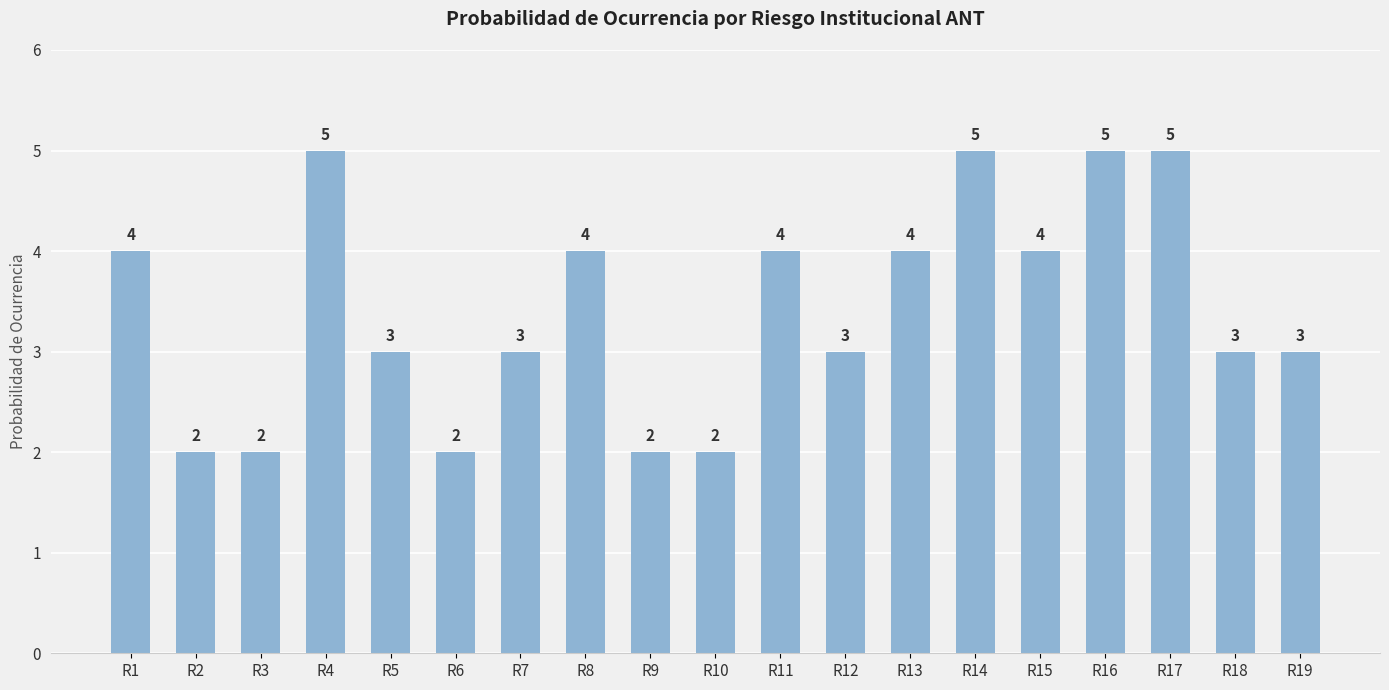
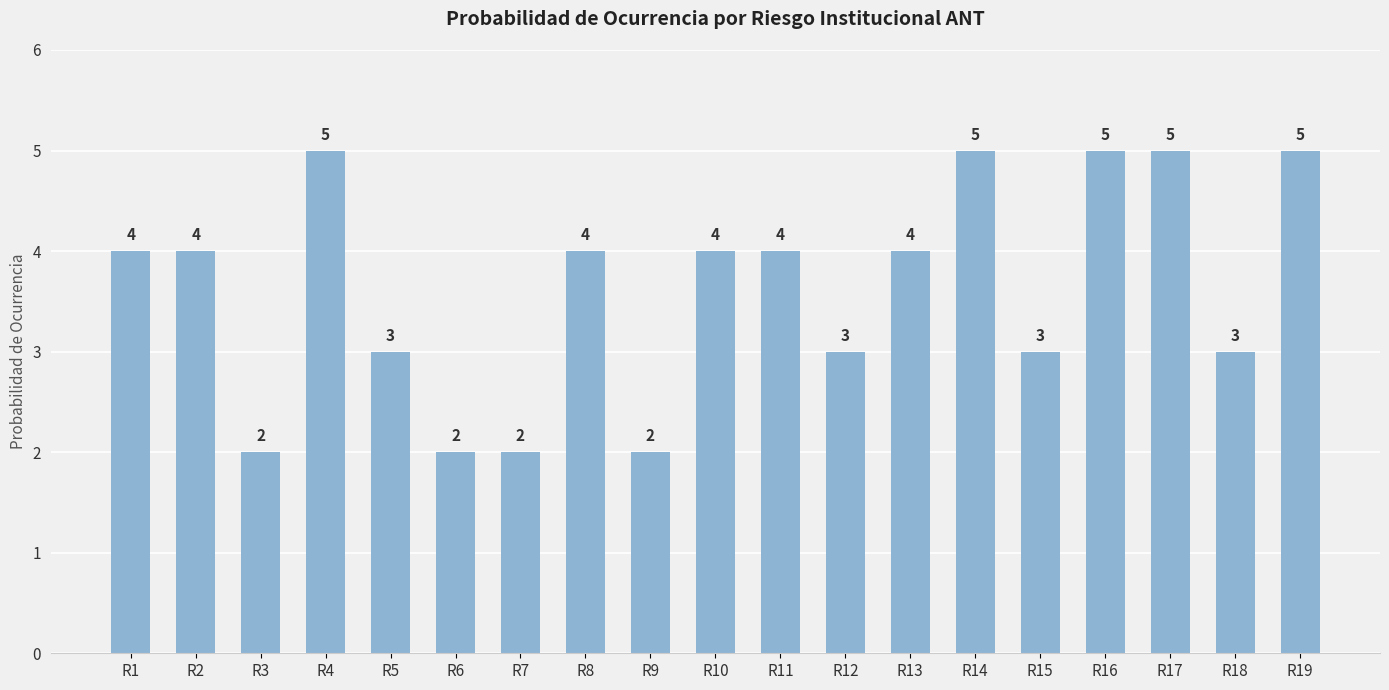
R2: 2 -> 4
R7: 3 -> 2
R10: 2 -> 4
R15: 4 -> 3
R19: 3 -> 5
